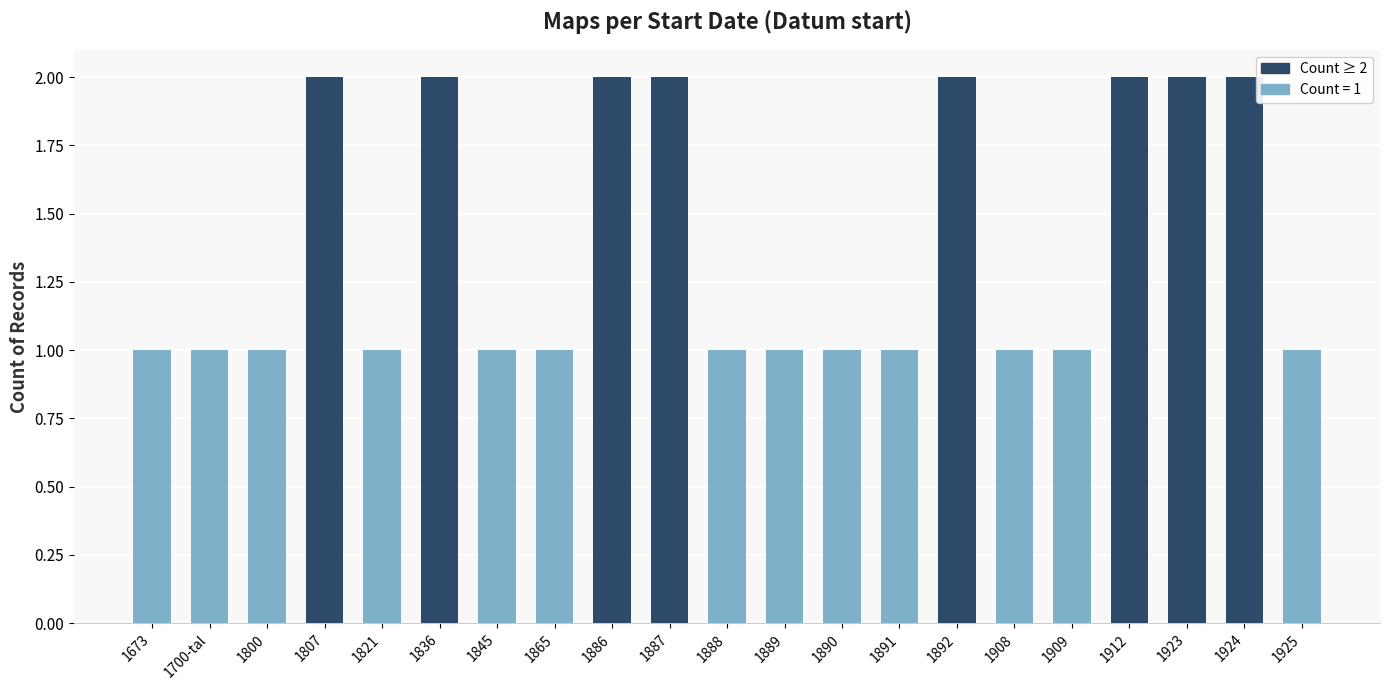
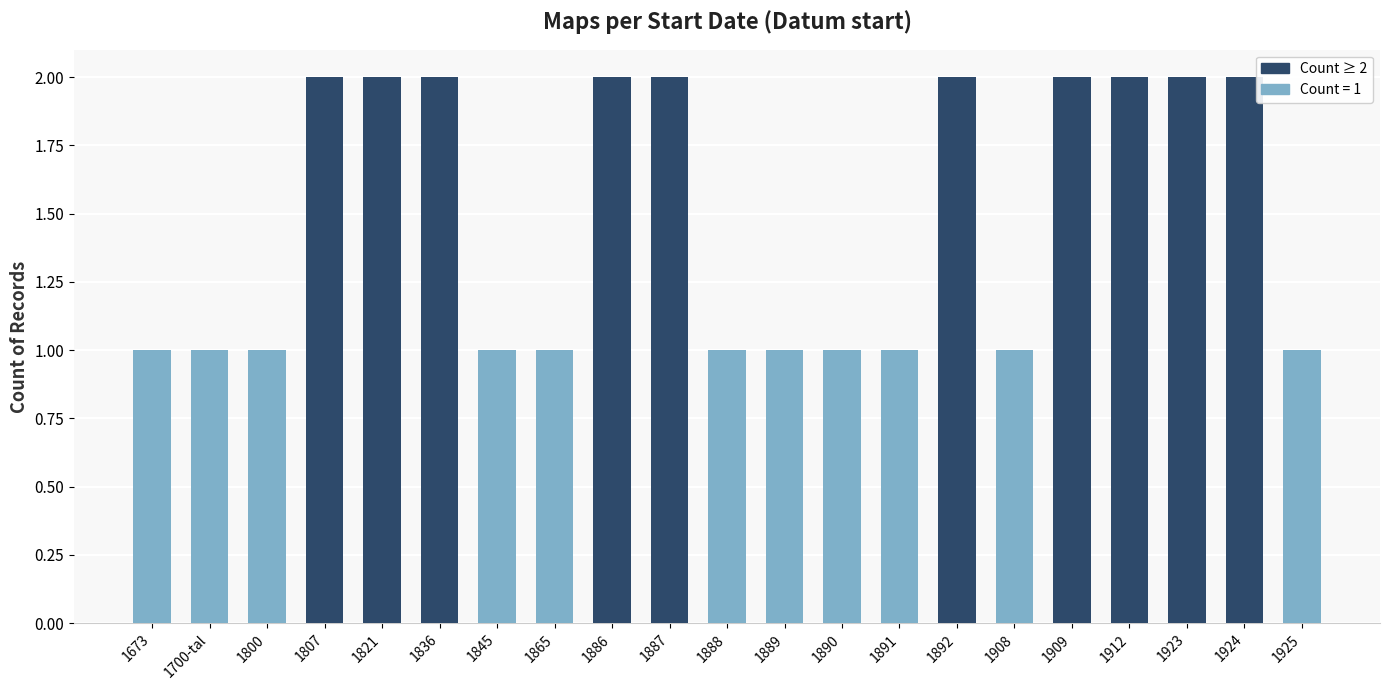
1821: 1 -> 2
1909: 1 -> 2
